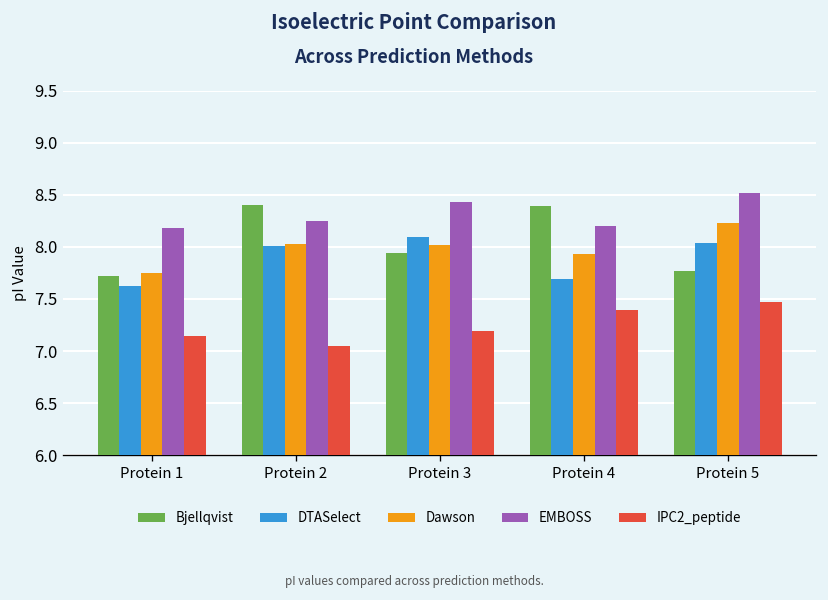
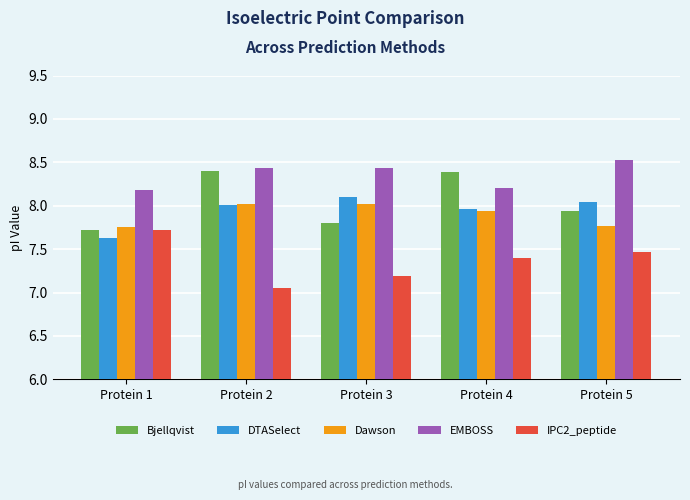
IPC2_peptide, Protein 1: 7.1 -> 7.7
EMBOSS, Protein 2: 8.2 -> 8.4
Bjellqvist, Protein 3: 7.9 -> 7.8
DTASelect, Protein 4: 7.7 -> 8.0
Bjellqvist, Protein 5: 7.8 -> 7.9
Dawson, Protein 5: 8.2 -> 7.8
